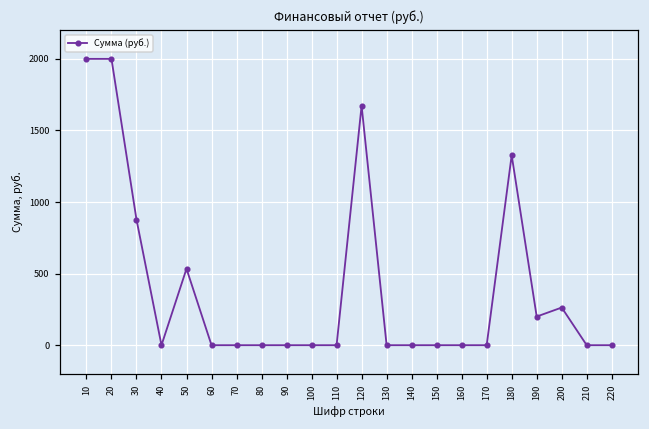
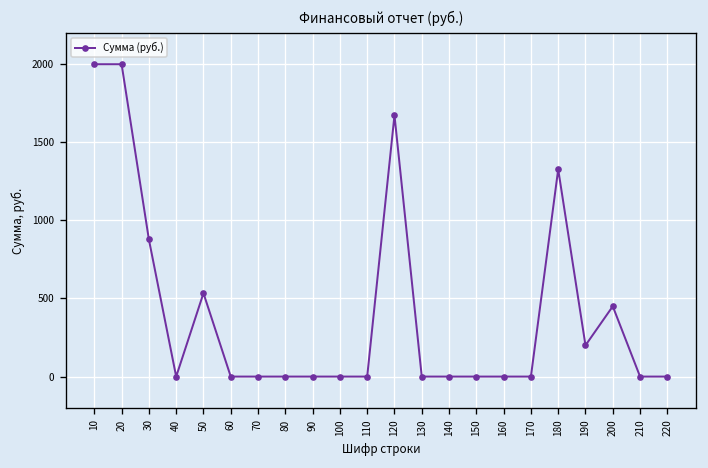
200: 260 -> 450
